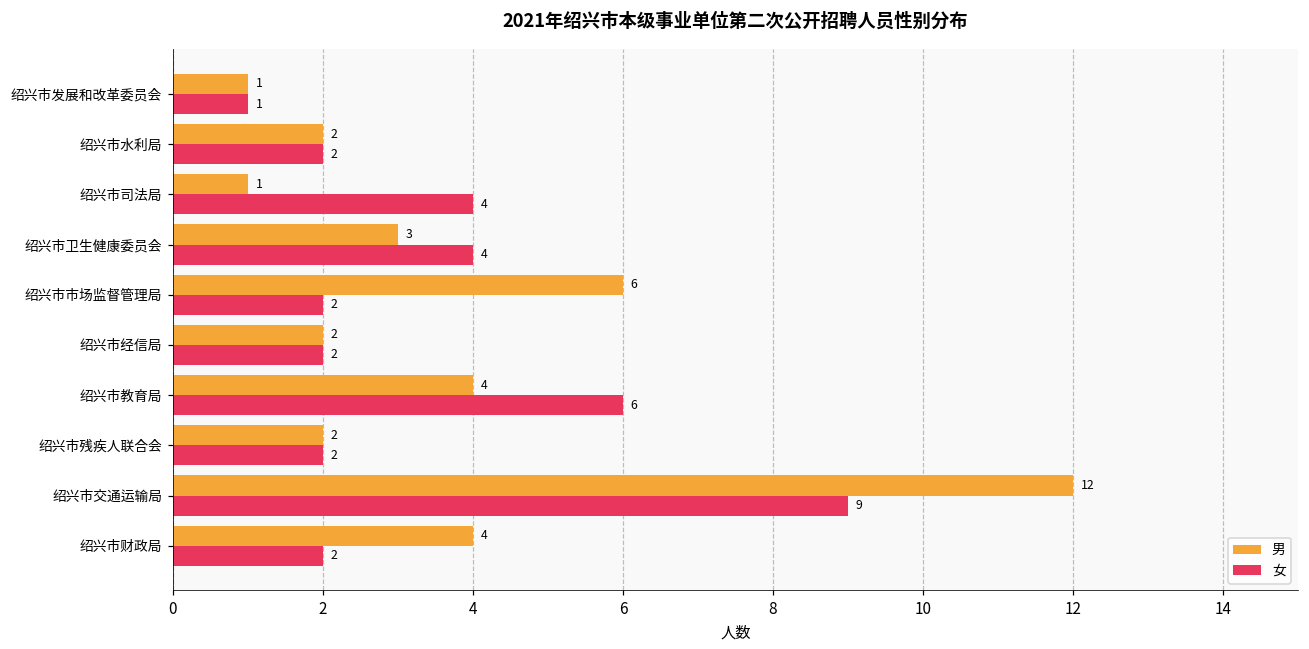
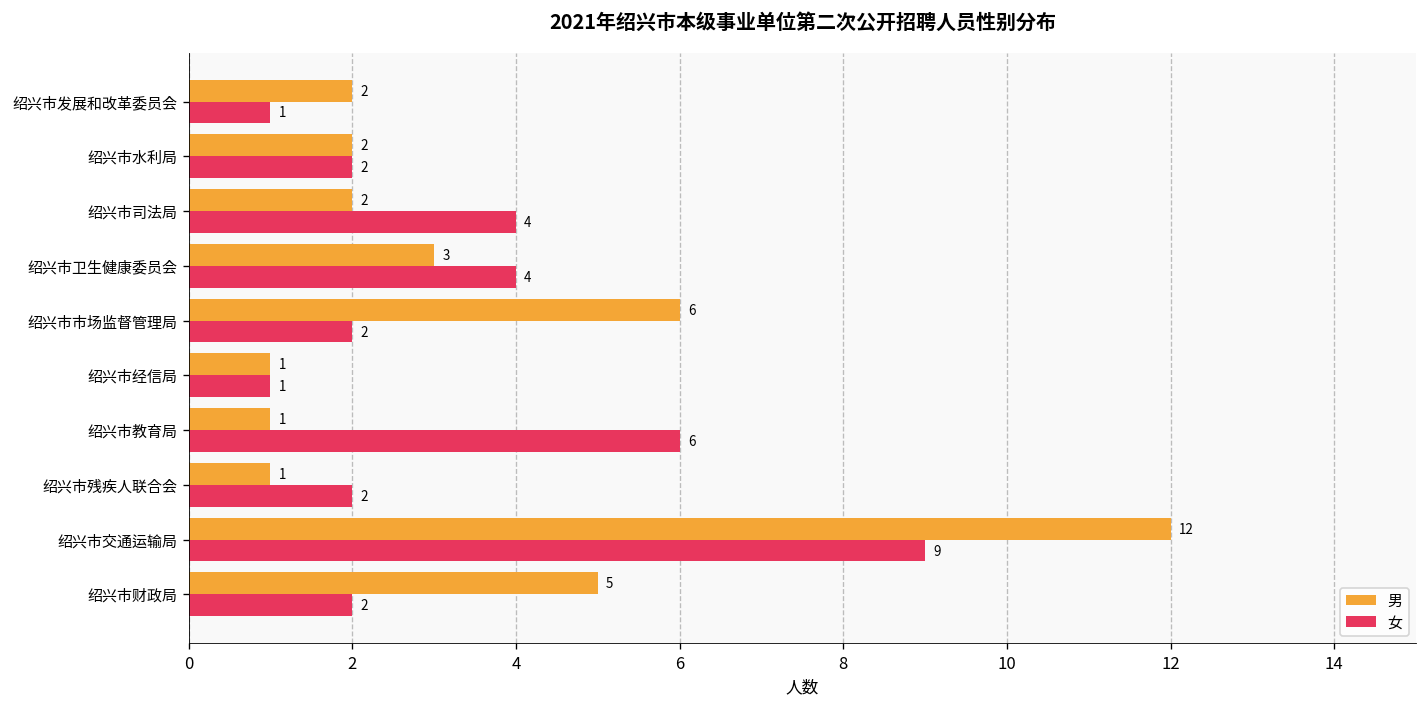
男, 绍兴市发展和改革委员会: 1 -> 2
男, 绍兴市司法局: 1 -> 2
男, 绍兴市经信局: 2 -> 1
女, 绍兴市经信局: 2 -> 1
男, 绍兴市教育局: 4 -> 1
男, 绍兴市残疾人联合会: 2 -> 1
男, 绍兴市财政局: 4 -> 5
